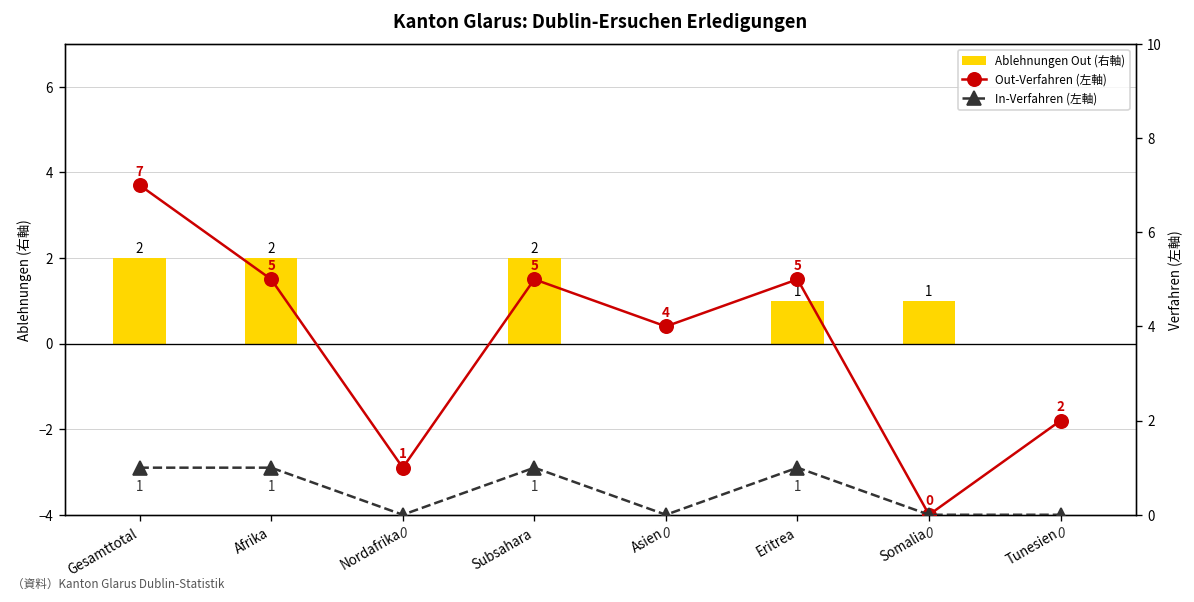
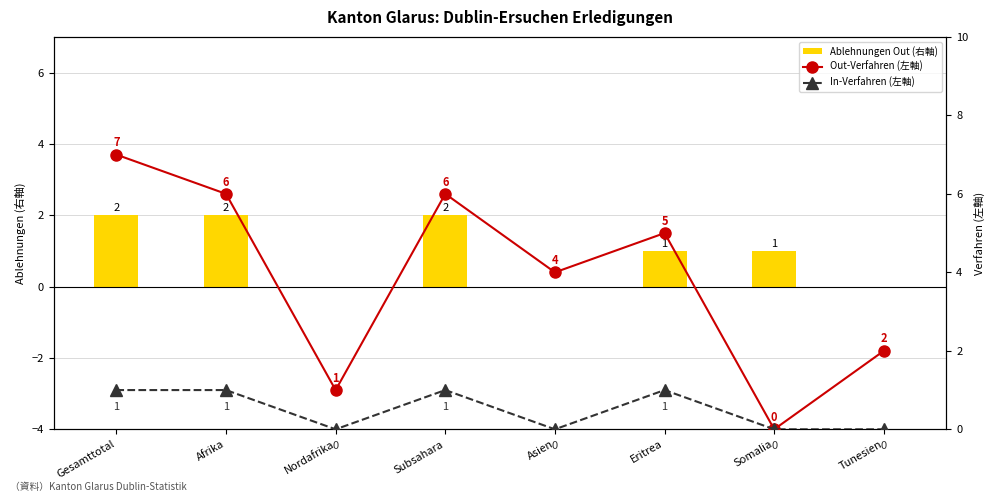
Out-Verfahren (左軸), Afrika: 5 -> 6
Out-Verfahren (左軸), Subsahara: 5 -> 6
